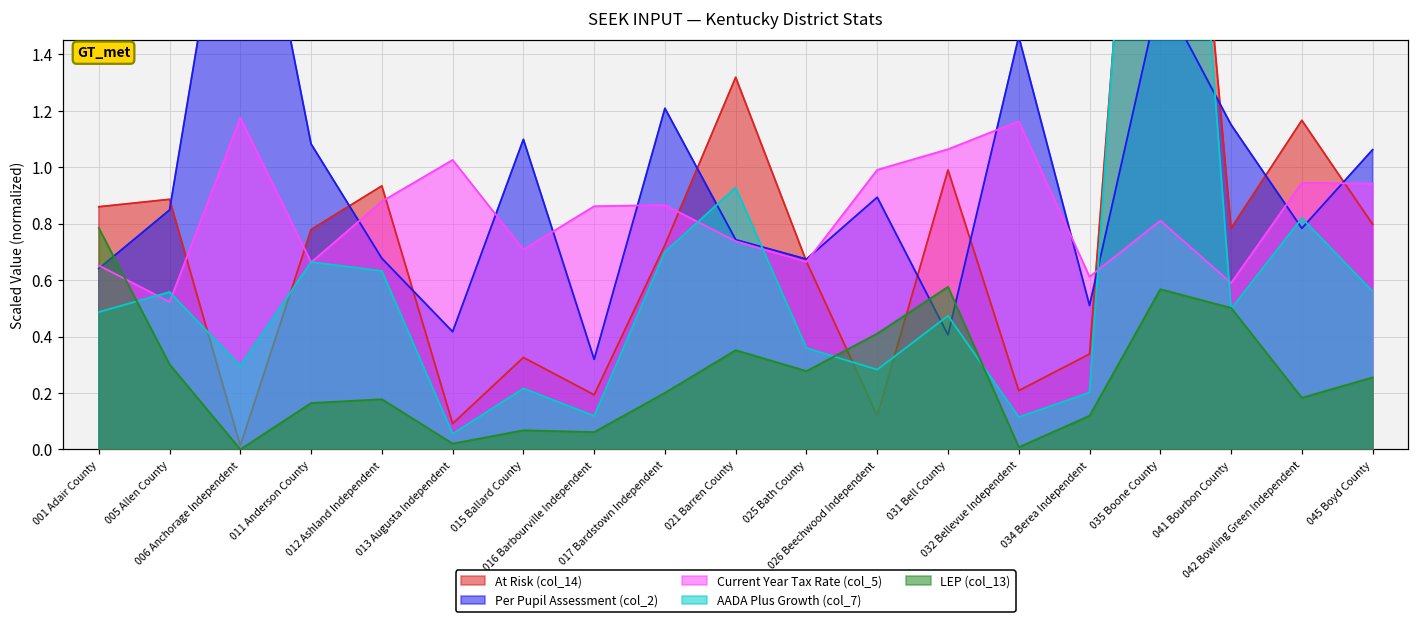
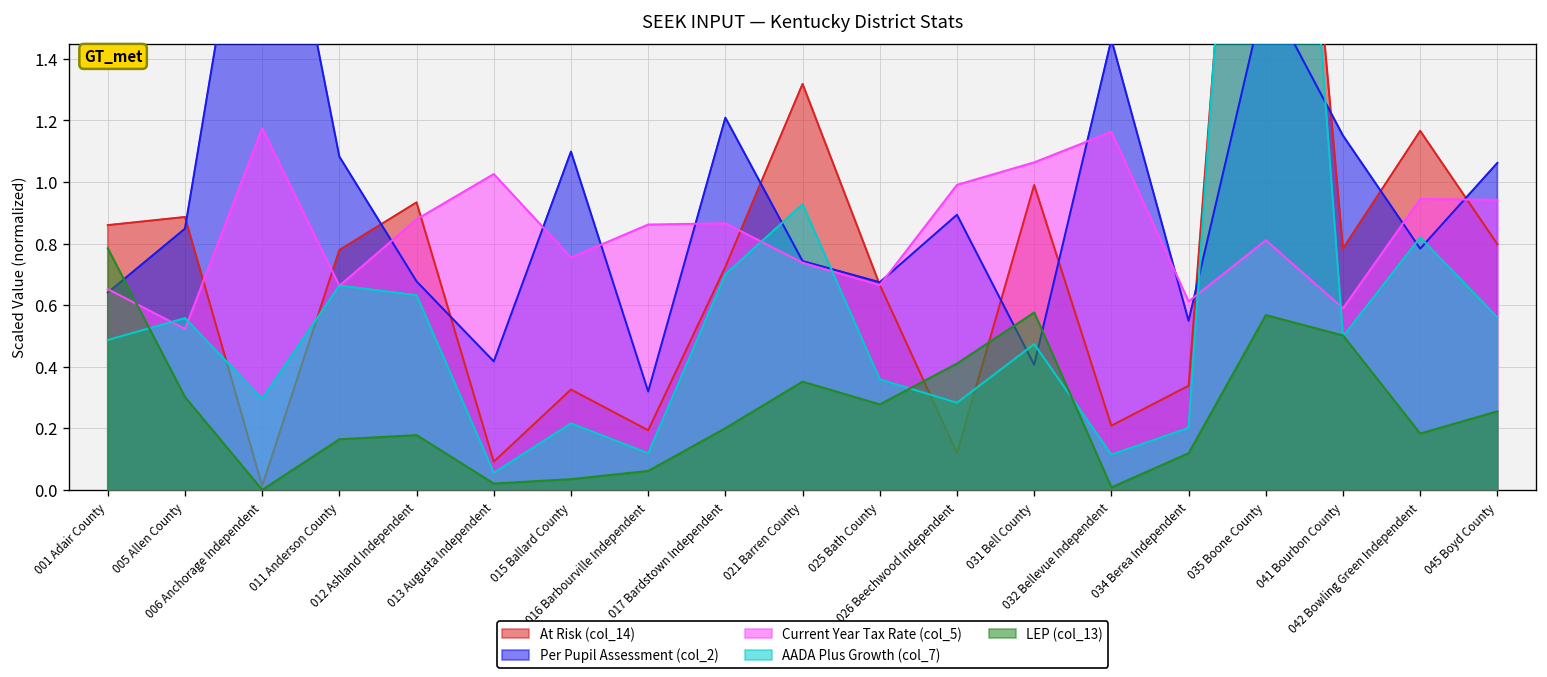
Current Year Tax Rate (col_5), 015 Ballard County: 0.71 -> 0.76
LEP (col_13), 015 Ballard County: 0.07 -> 0.03
Per Pupil Assessment (col_2), 034 Berea Independent: 0.51 -> 0.55
